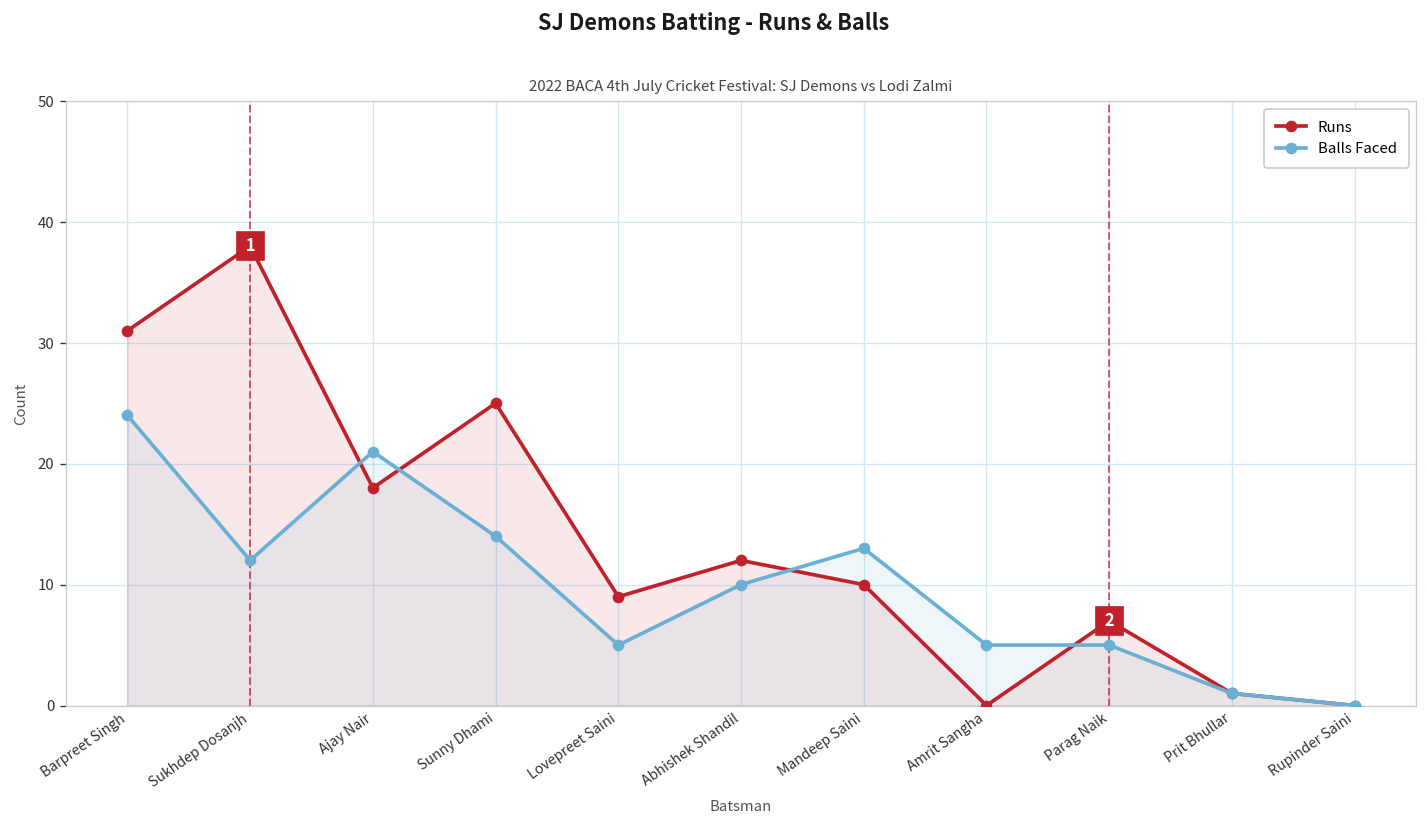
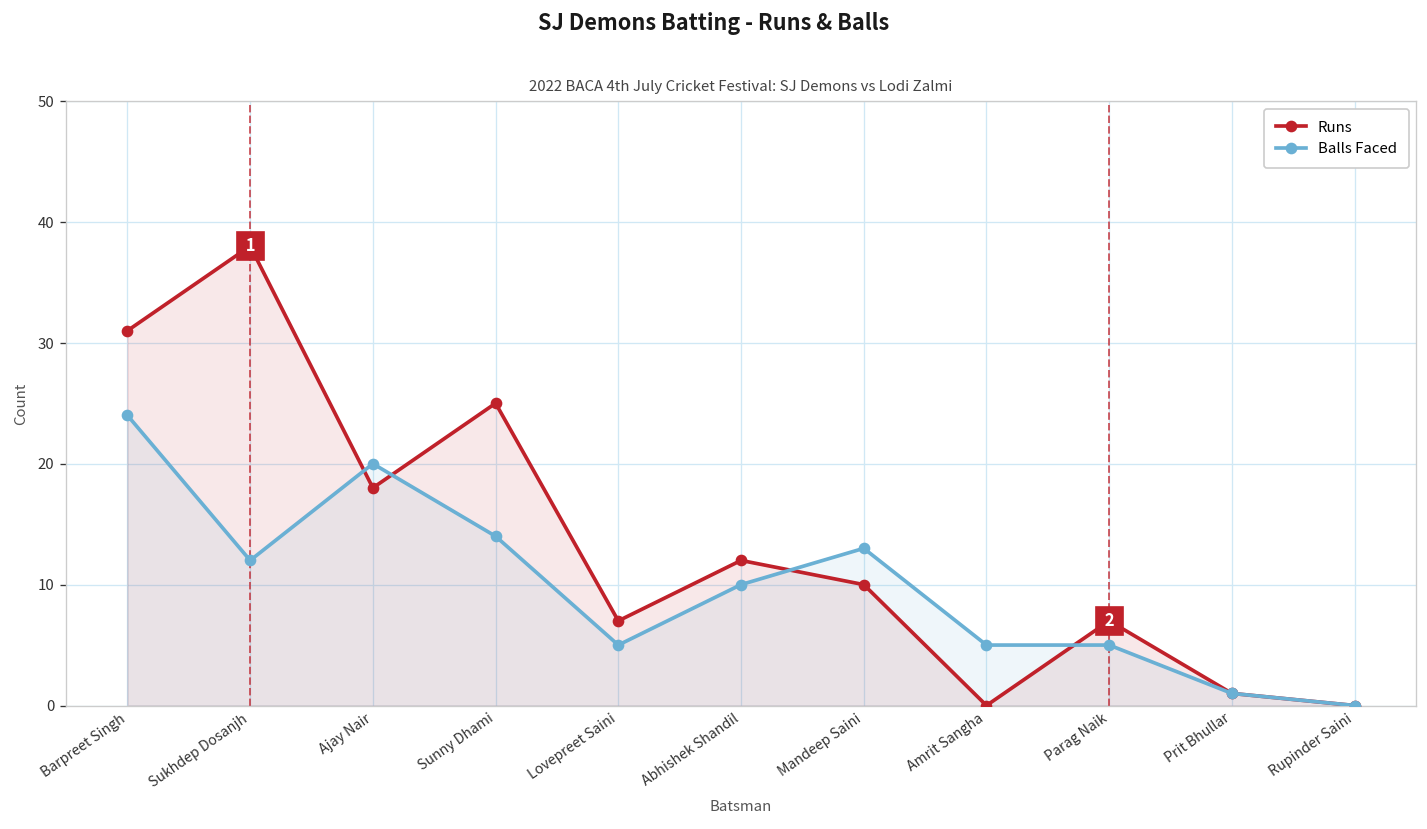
Balls Faced, Ajay Nair: 21 -> 20
Runs, Lovepreet Saini: 9 -> 7
